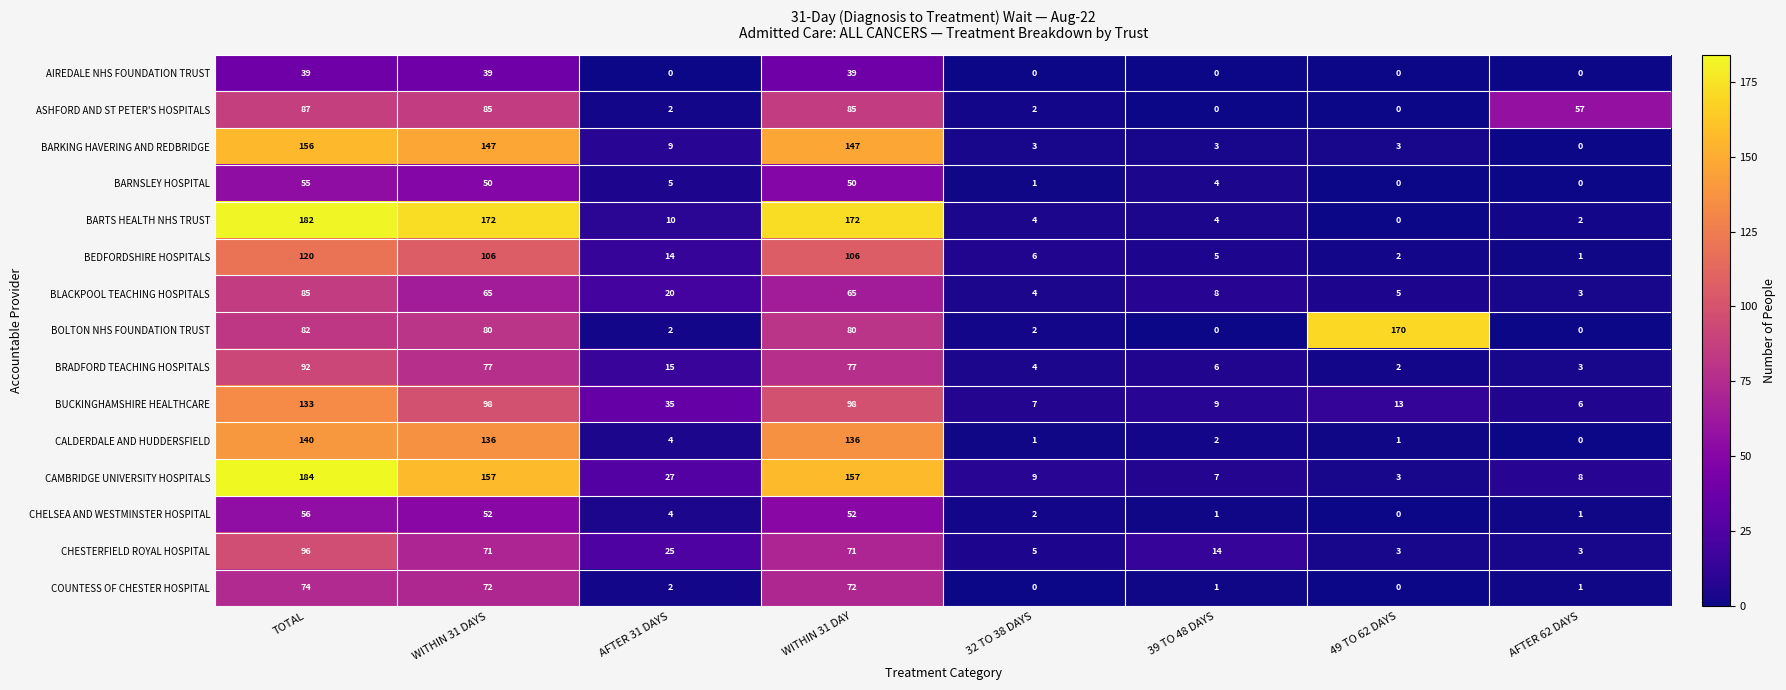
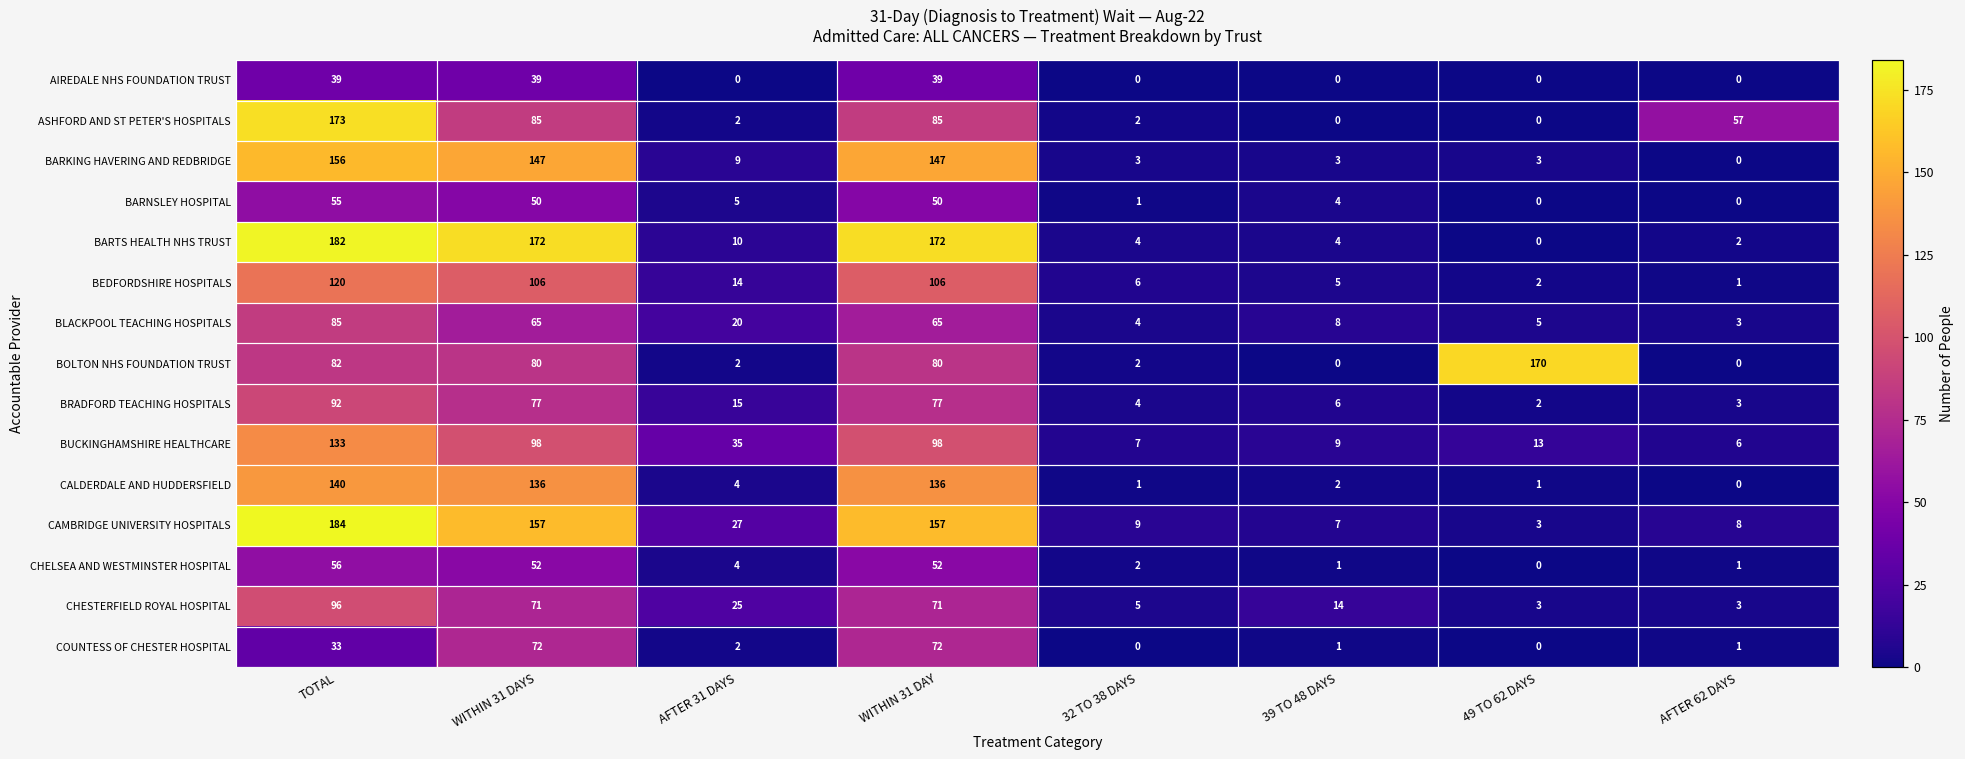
ASHFORD AND ST PETER'S HOSPITALS, TOTAL: 87 -> 173
COUNTESS OF CHESTER HOSPITAL, TOTAL: 74 -> 33
